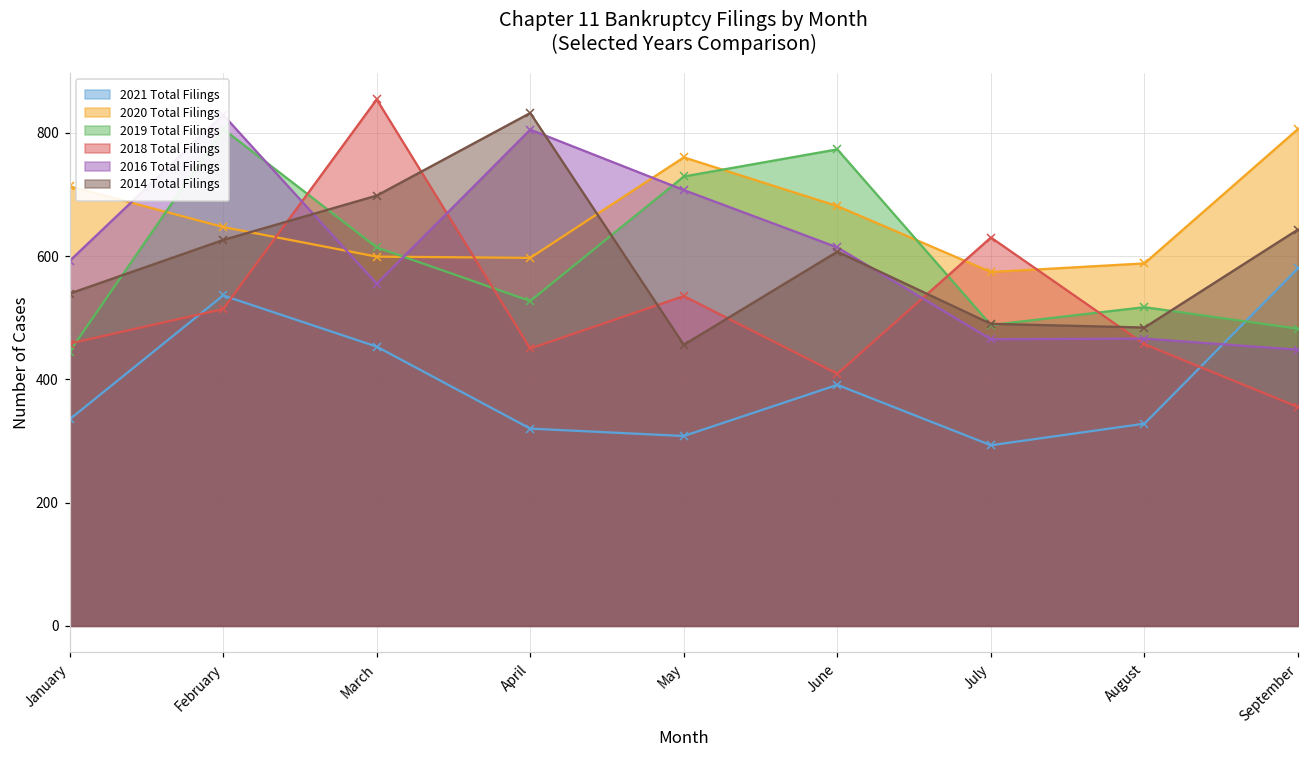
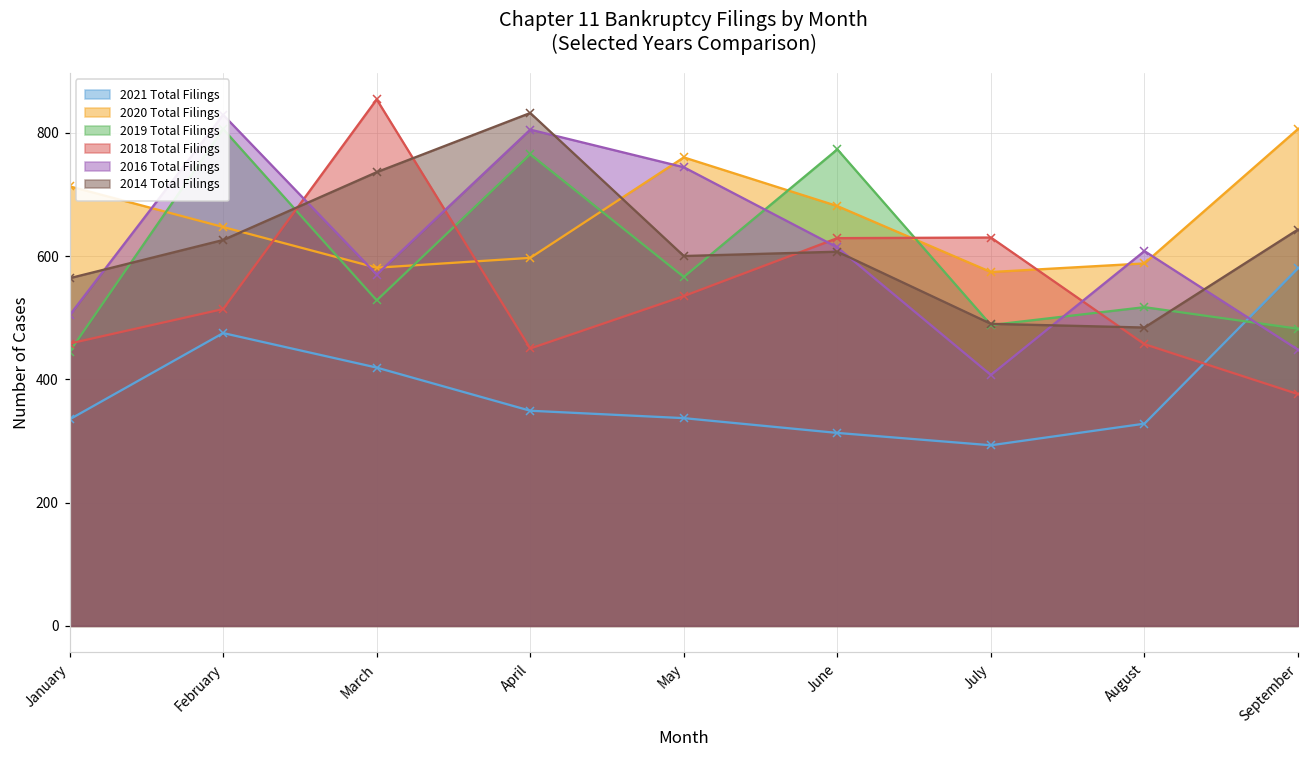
2016 Total Filings, January: 590 -> 500
2014 Total Filings, January: 540 -> 560
2021 Total Filings, February: 540 -> 480
2021 Total Filings, March: 450 -> 420
2020 Total Filings, March: 600 -> 580
2019 Total Filings, March: 610 -> 530
2016 Total Filings, March: 560 -> 570
2014 Total Filings, March: 700 -> 740
2021 Total Filings, April: 320 -> 350
2019 Total Filings, April: 530 -> 770
2021 Total Filings, May: 310 -> 340
2019 Total Filings, May: 730 -> 570
2016 Total Filings, May: 710 -> 740
2014 Total Filings, May: 460 -> 600
2021 Total Filings, June: 390 -> 310
2018 Total Filings, June: 410 -> 630
2016 Total Filings, July: 470 -> 410
2016 Total Filings, August: 470 -> 610
2018 Total Filings, September: 360 -> 380
